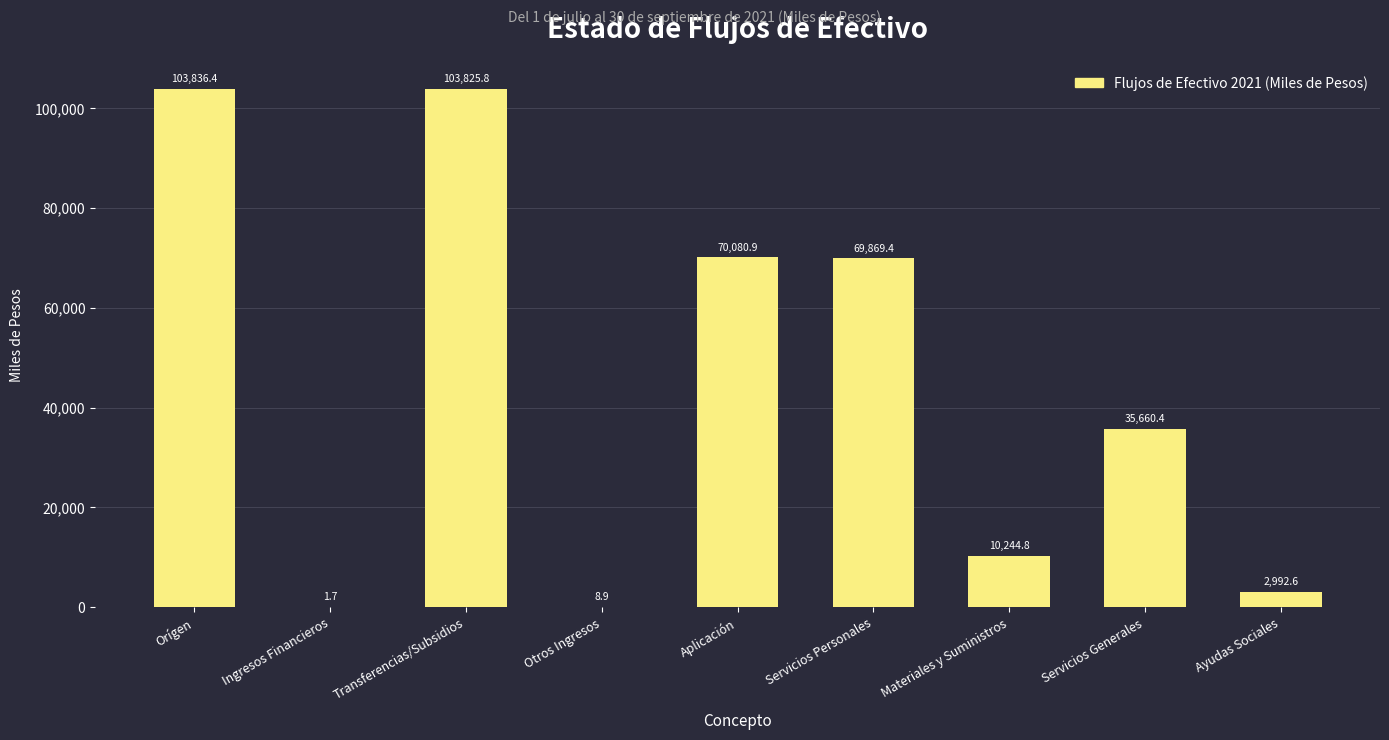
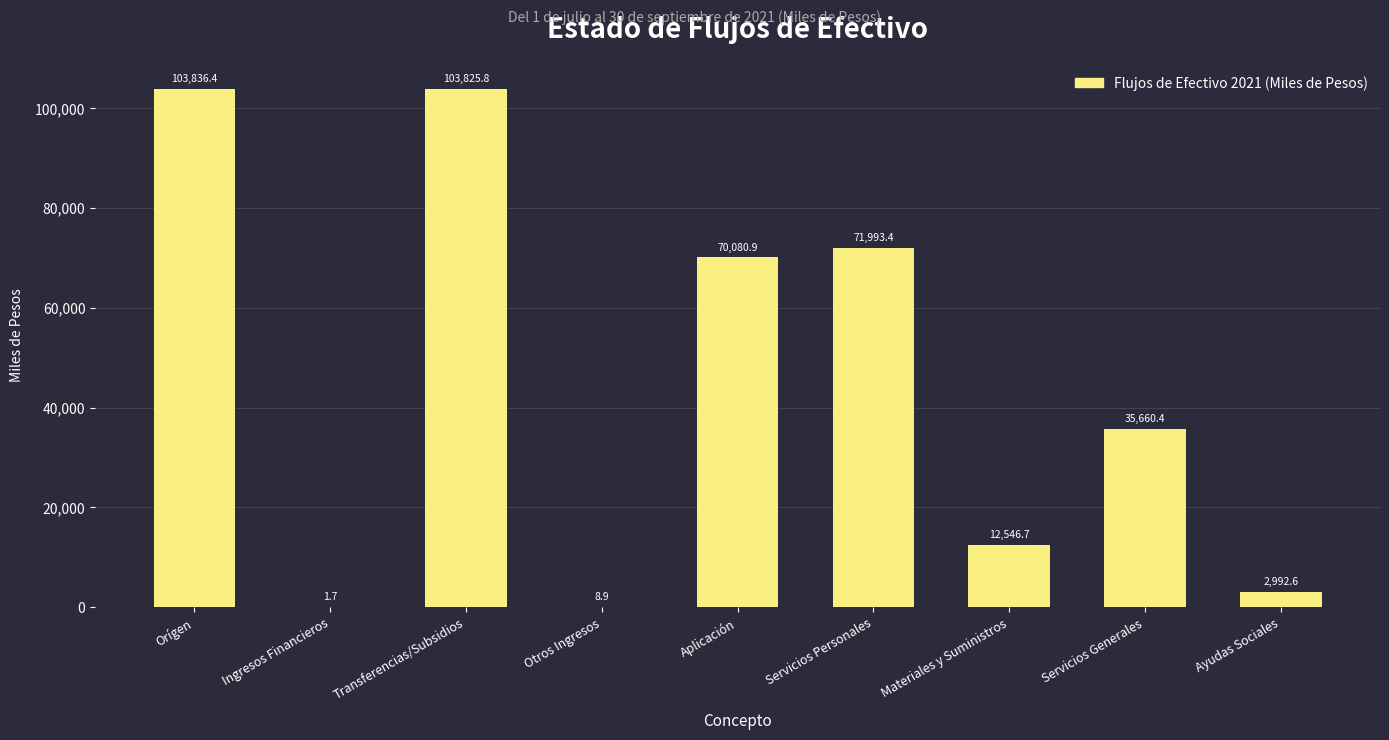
Servicios Personales: 69,869.4 -> 71,993.4
Materiales y Suministros: 10,244.8 -> 12,546.7
